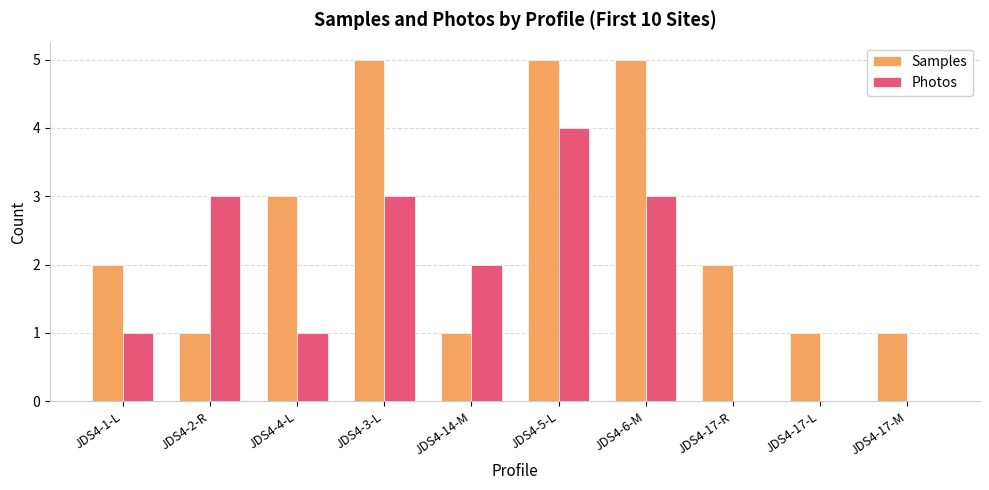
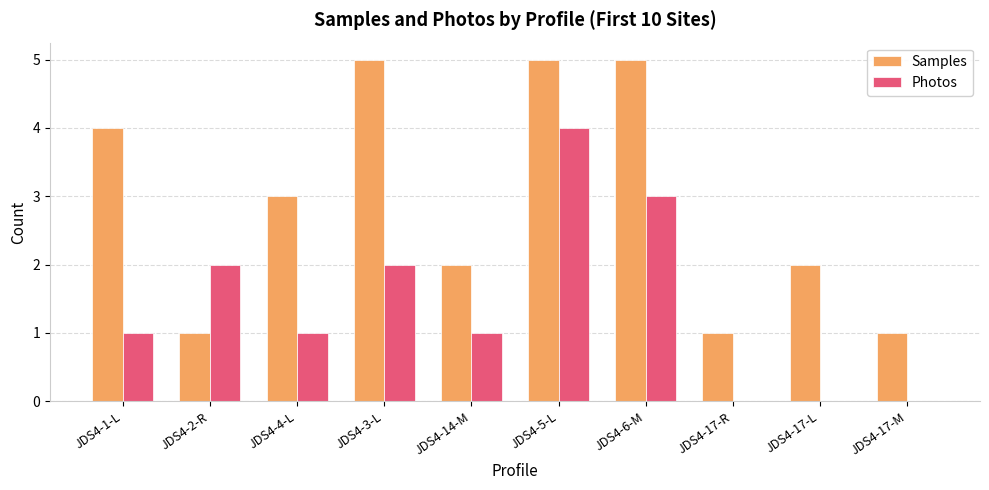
Samples, JDS4-1-L: 2 -> 4
Photos, JDS4-2-R: 3 -> 2
Photos, JDS4-3-L: 3 -> 2
Samples, JDS4-14-M: 1 -> 2
Photos, JDS4-14-M: 2 -> 1
Samples, JDS4-17-R: 2 -> 1
Samples, JDS4-17-L: 1 -> 2
